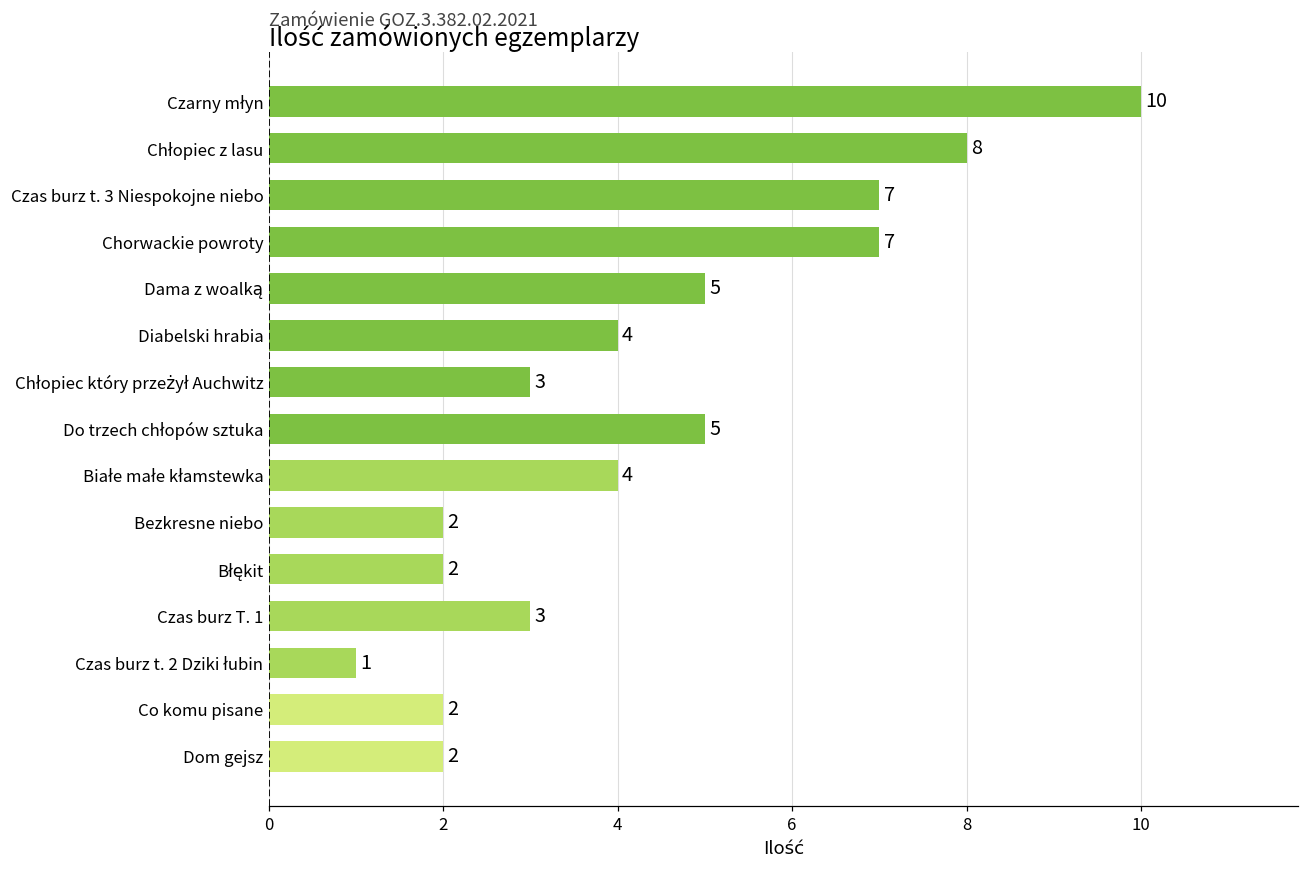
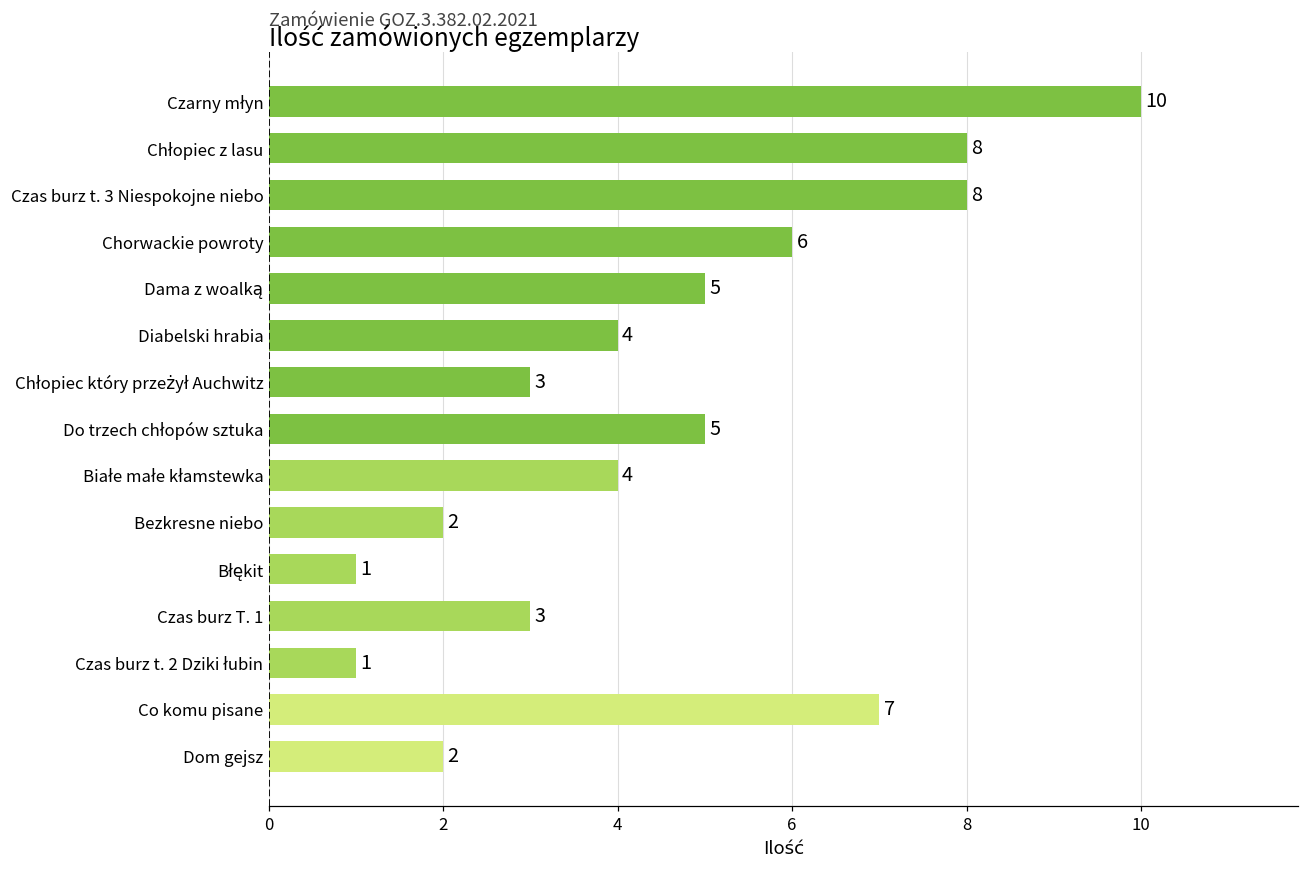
Czas burz t. 3 Niespokojne niebo: 7 -> 8
Chorwackie powroty: 7 -> 6
Błękit: 2 -> 1
Co komu pisane: 2 -> 7
